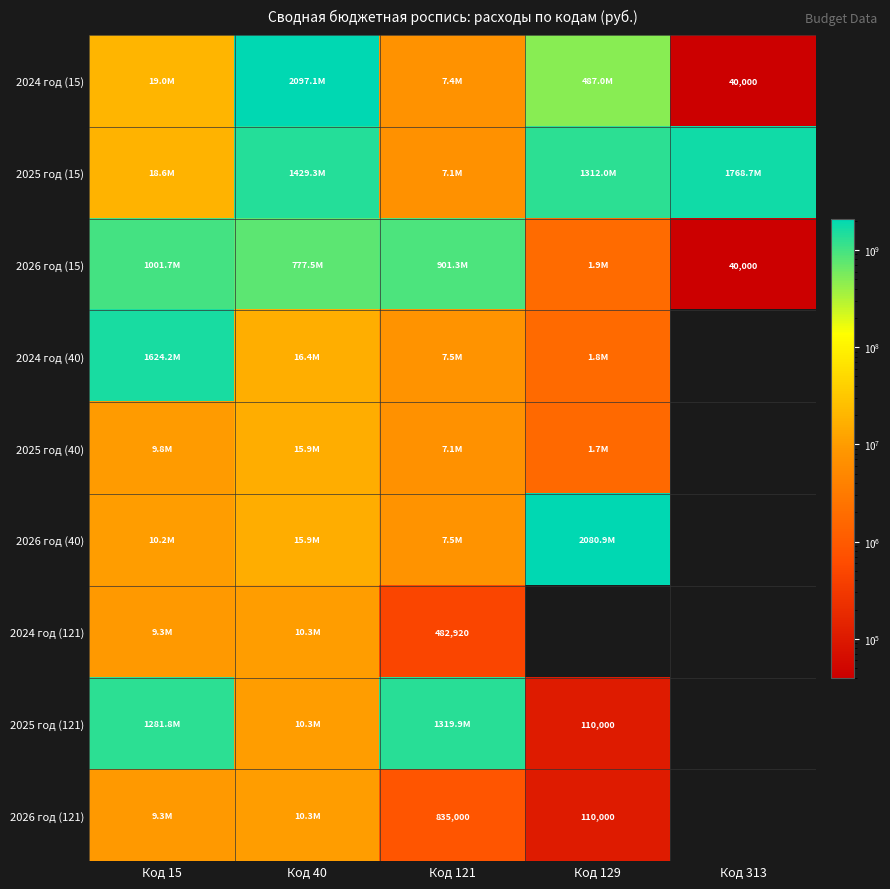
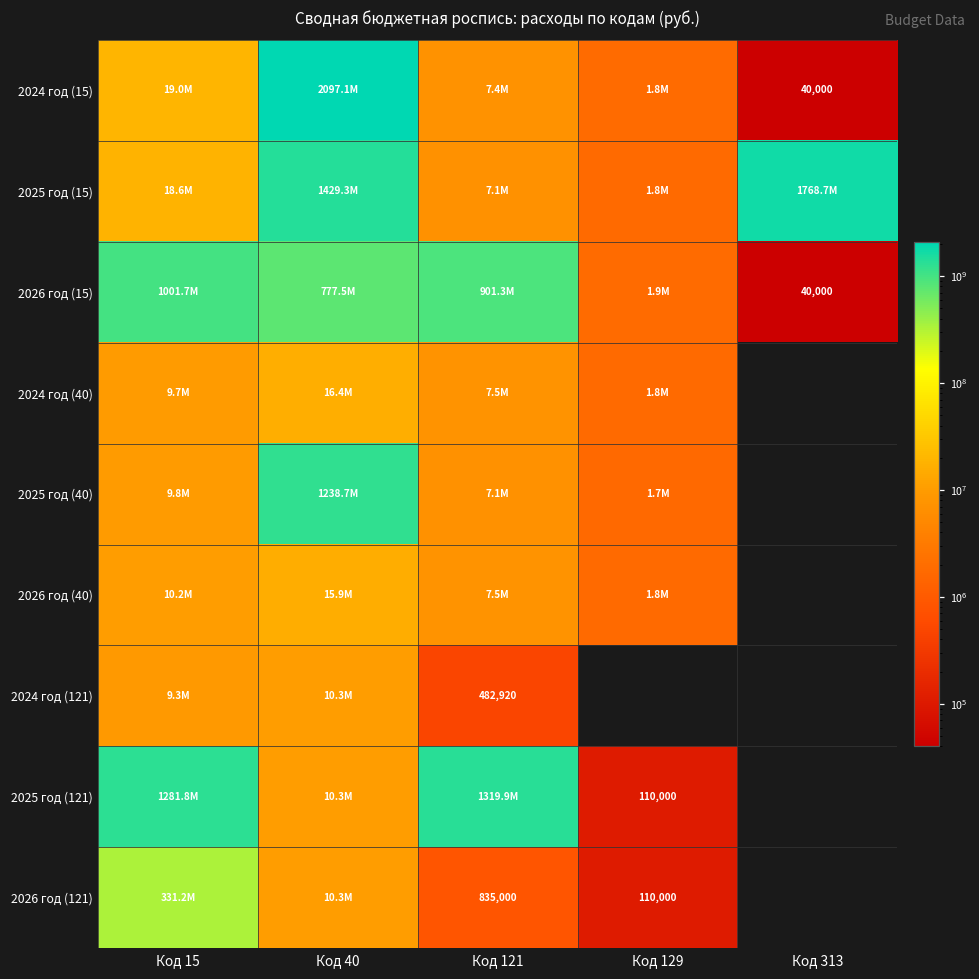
2024 год (15), Код 129: 487.0M -> 1.8M
2025 год (15), Код 129: 1312.0M -> 1.8M
2024 год (40), Код 15: 1624.2M -> 9.7M
2025 год (40), Код 40: 15.9M -> 1238.7M
2026 год (40), Код 129: 2080.9M -> 1.8M
2026 год (121), Код 15: 9.3M -> 331.2M
